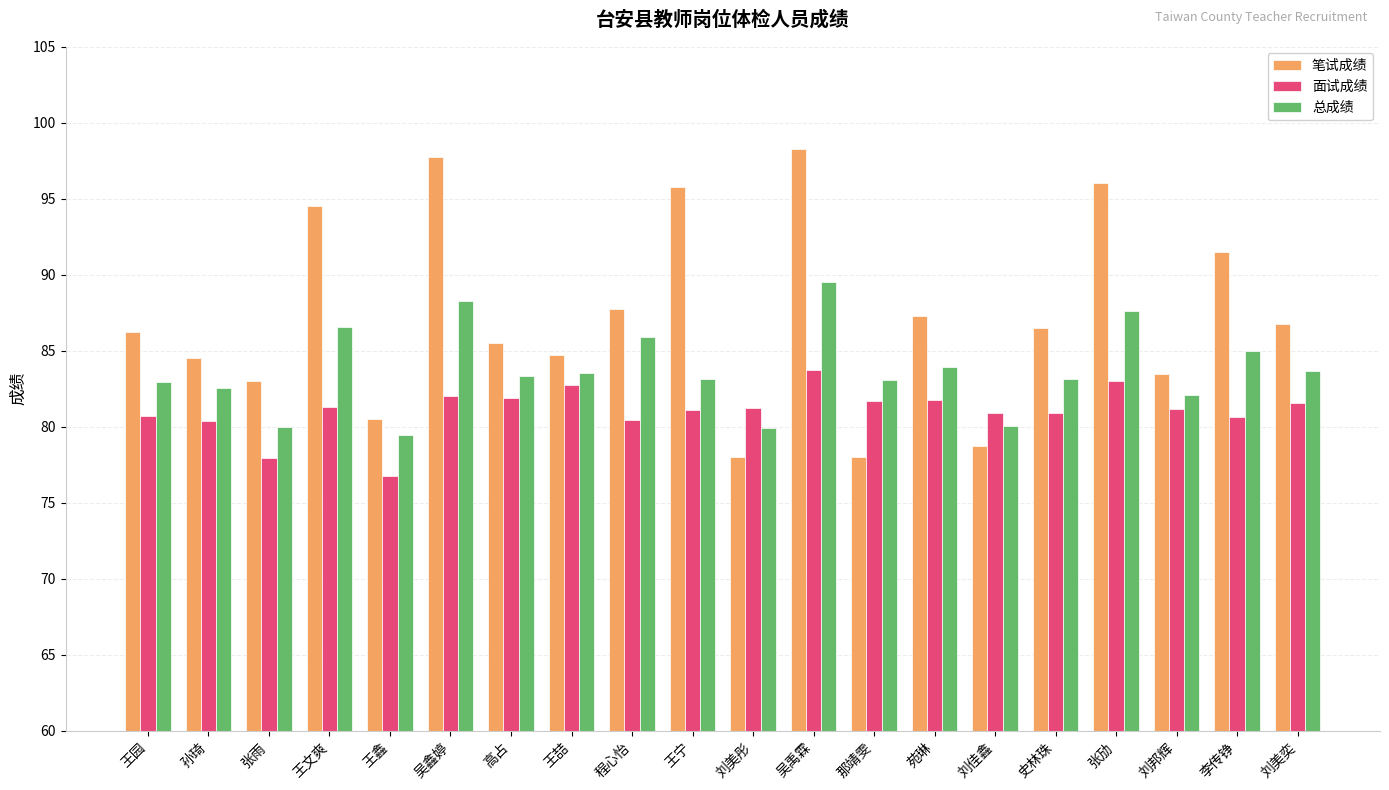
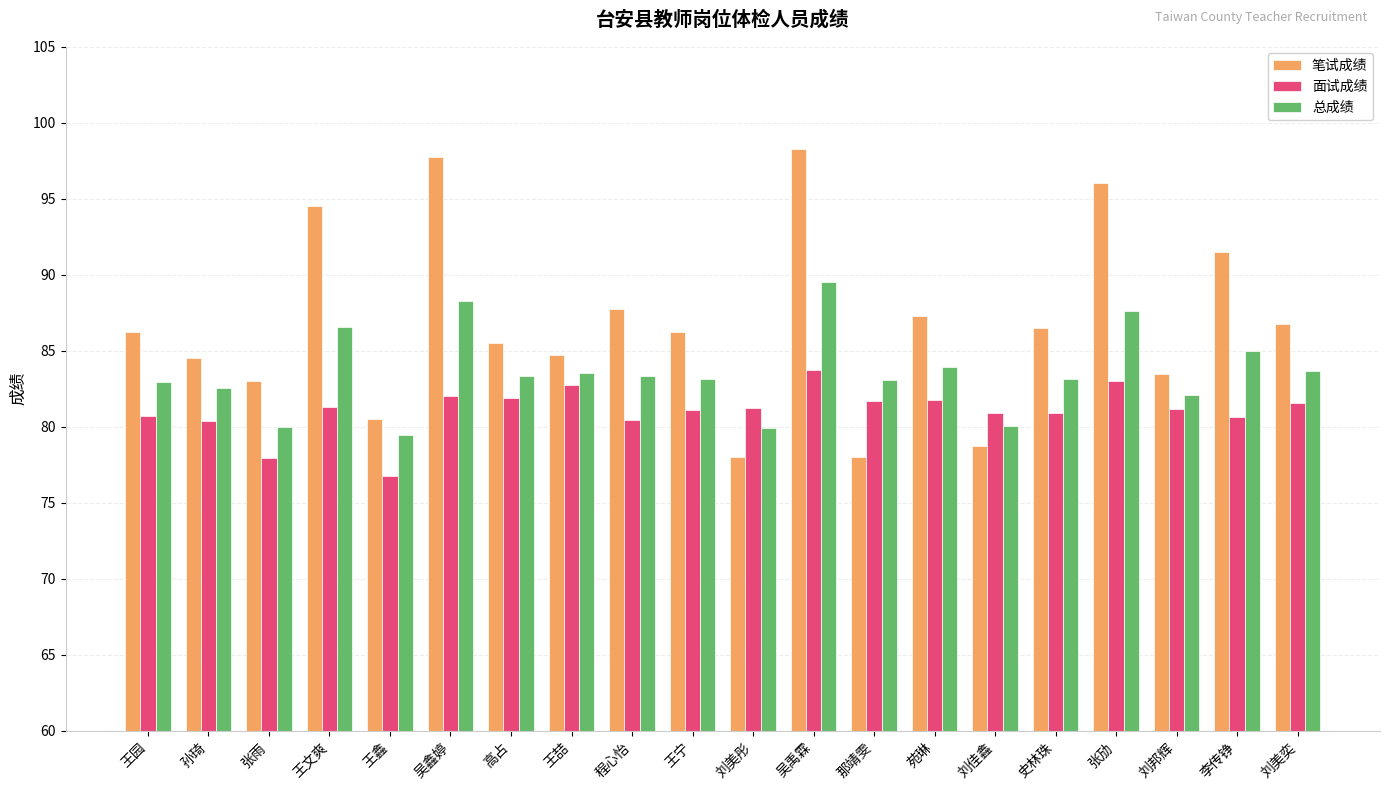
总成绩, 程心怡: 85.9 -> 83.4
笔试成绩, 王宁: 95.8 -> 86.3
